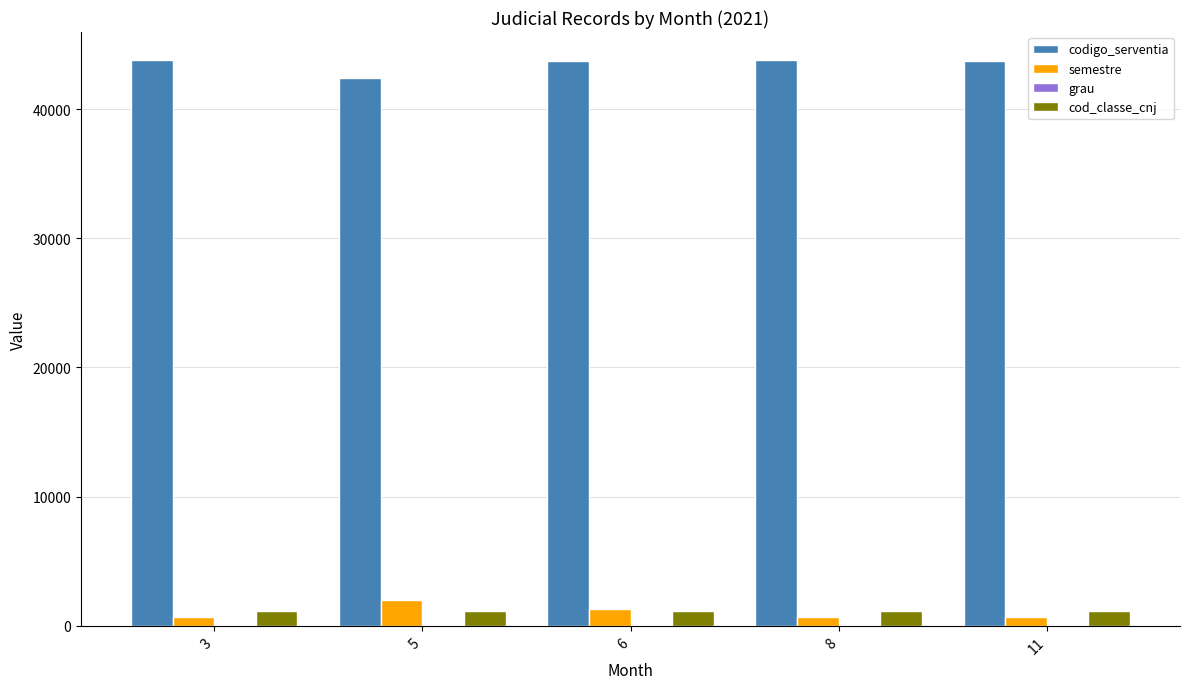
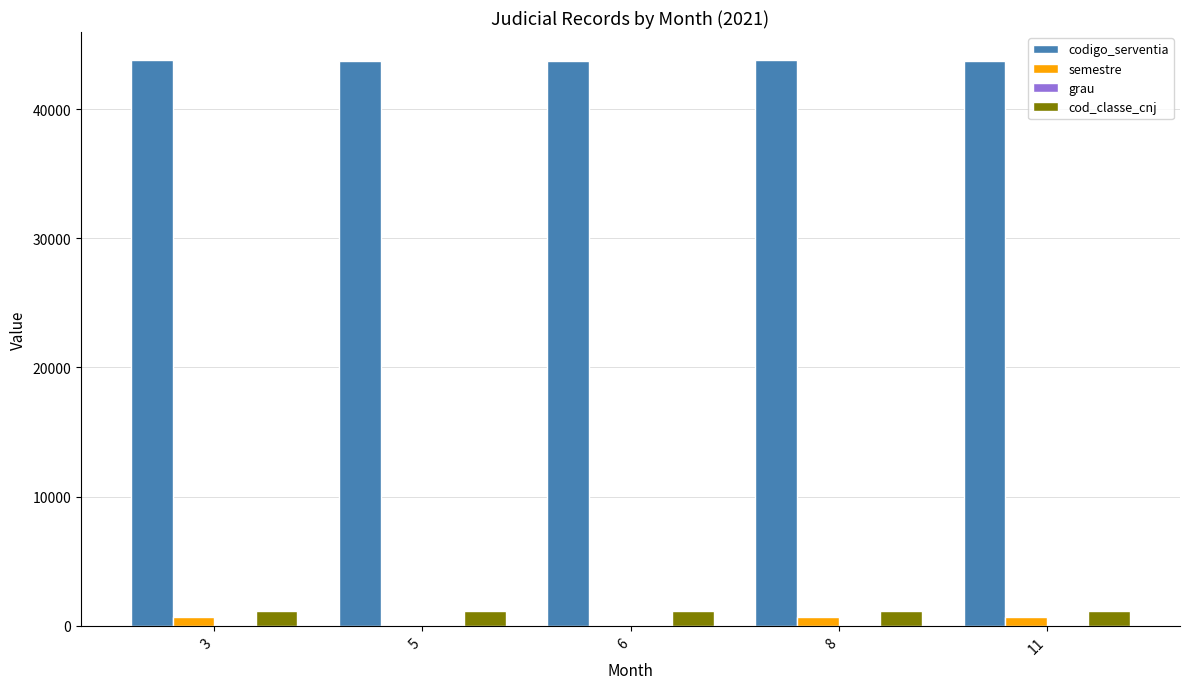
codigo_serventia, 5: 42400 -> 43700
semestre, 5: 2000 -> 0
semestre, 6: 1300 -> 0
